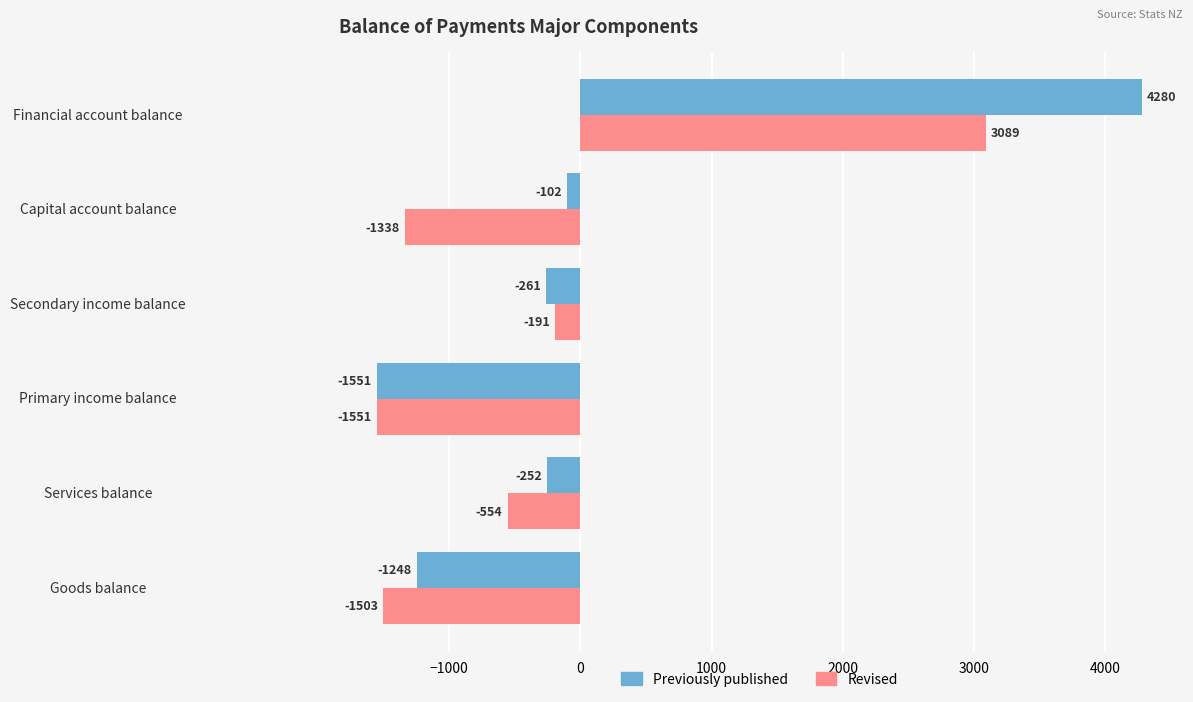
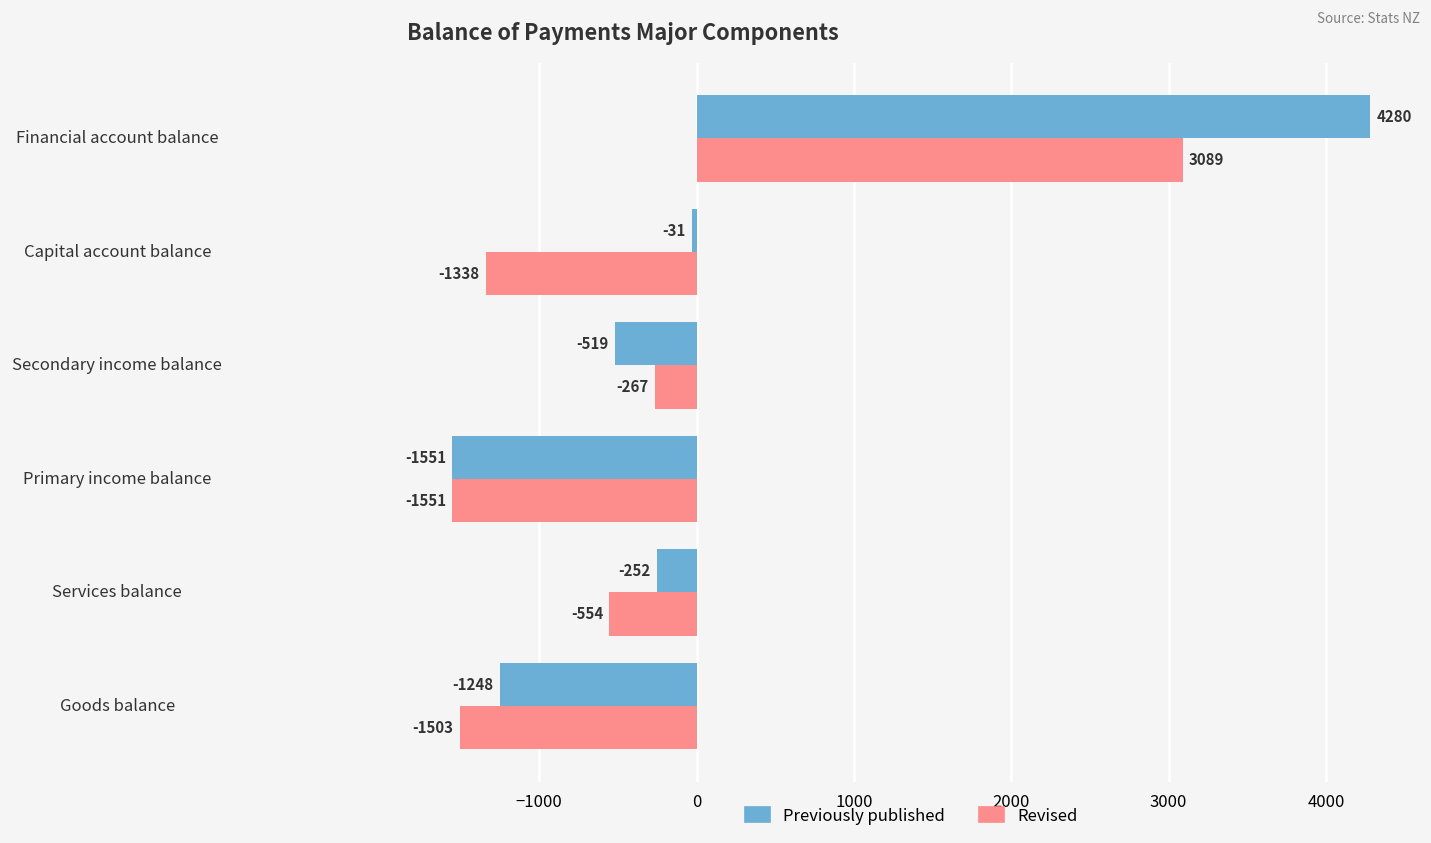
Previously published, Capital account balance: -102 -> -31
Previously published, Secondary income balance: -261 -> -519
Revised, Secondary income balance: -191 -> -267
